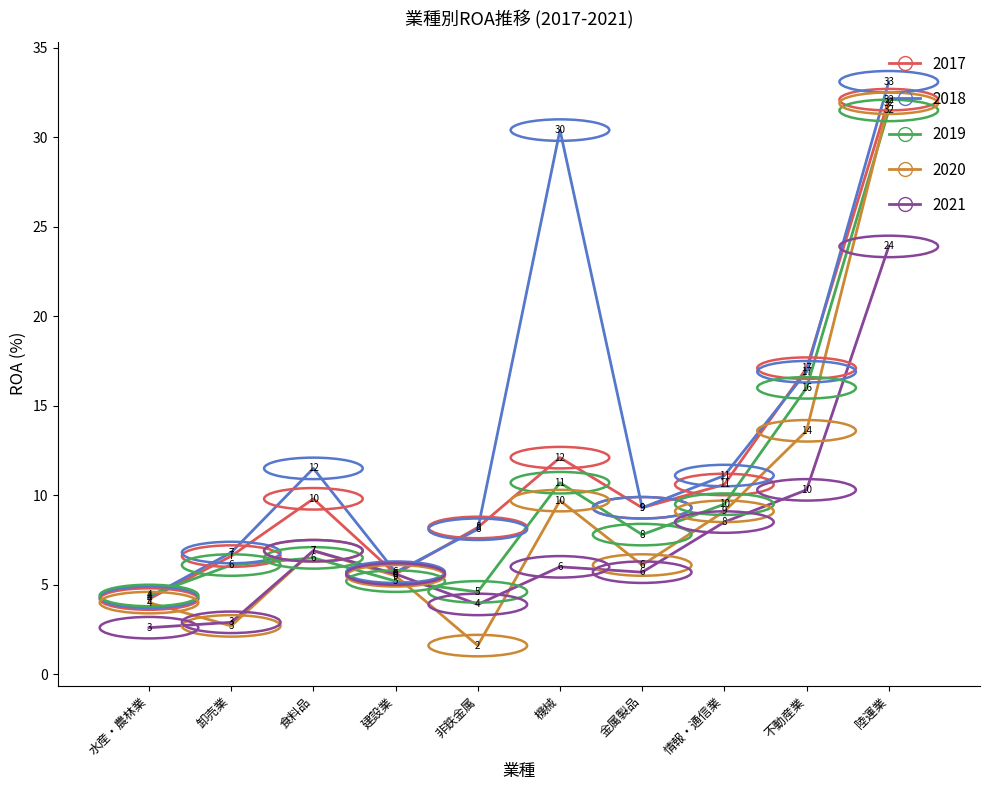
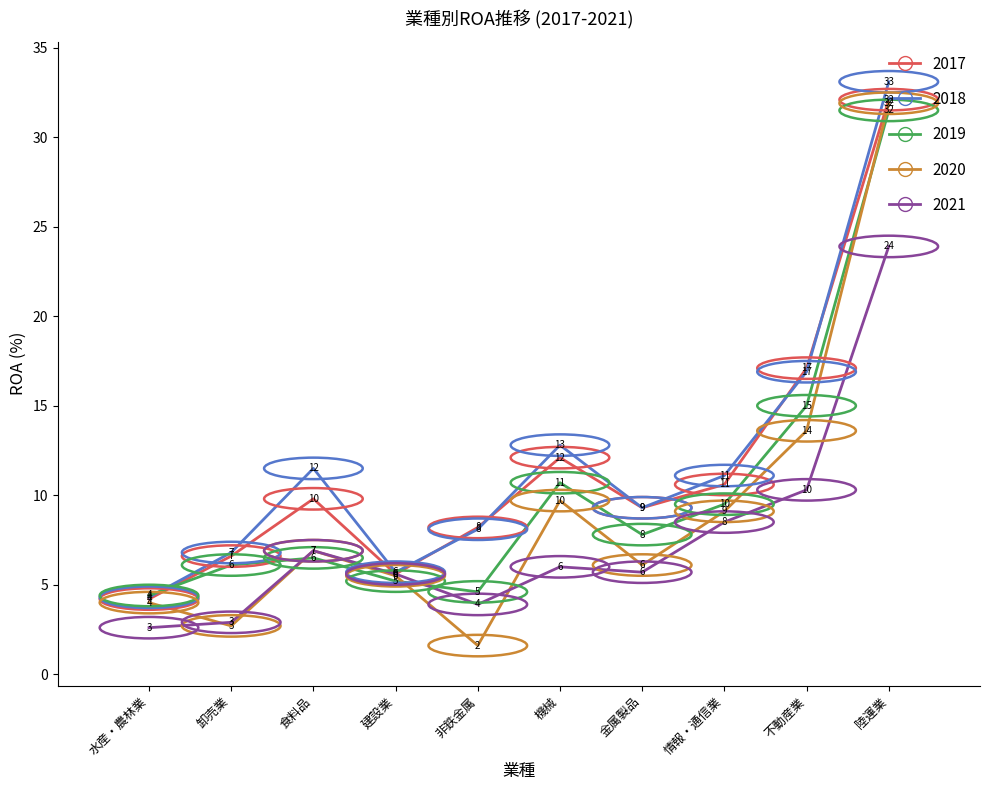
2018, 機械: 30 -> 13
2019, 不動産業: 16 -> 15
